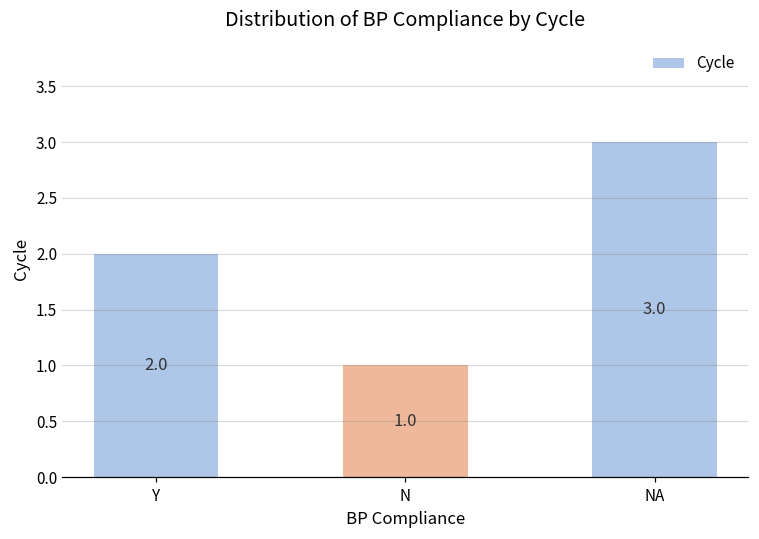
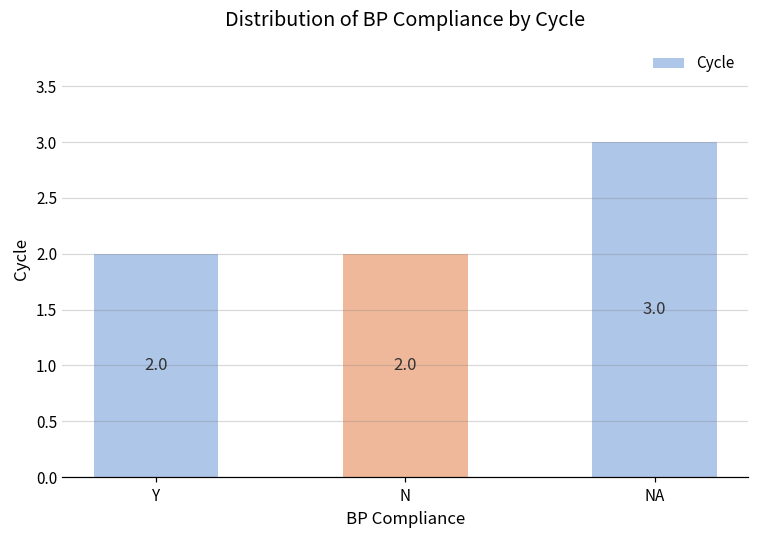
N: 1.0 -> 2.0
